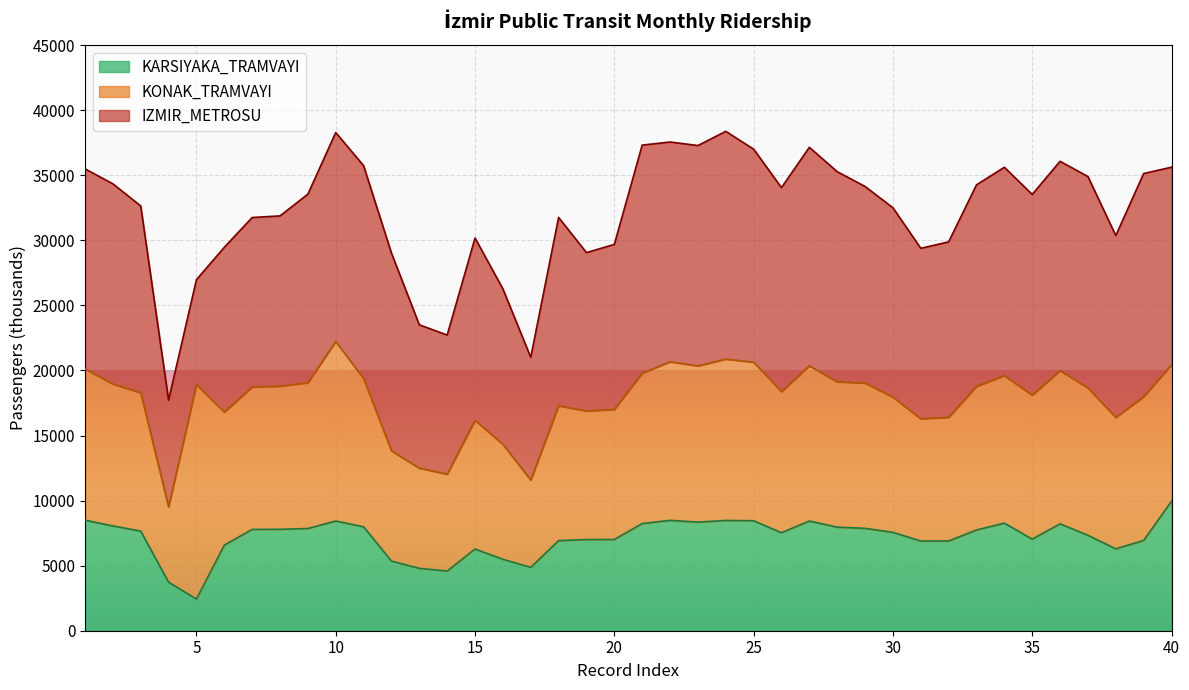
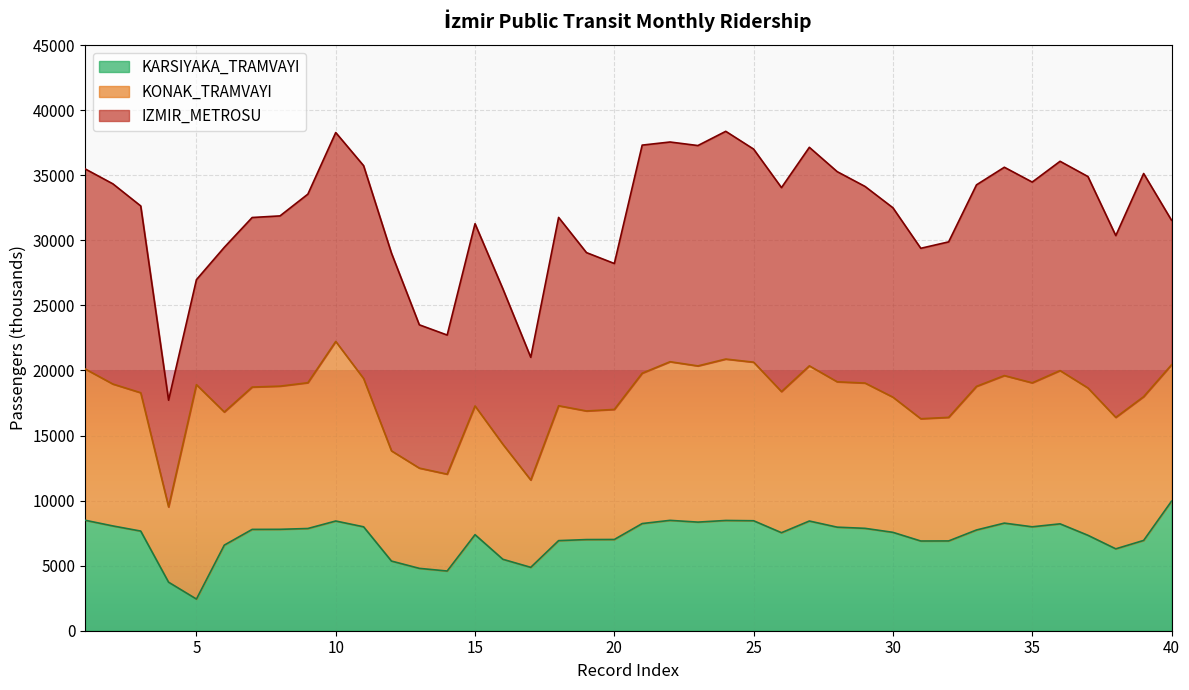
KARSIYAKA_TRAMVAYI, 15: 6300 -> 7400
IZMIR_METROSU, 20: 12700 -> 11200
KARSIYAKA_TRAMVAYI, 35: 7000 -> 8000
IZMIR_METROSU, 40: 15200 -> 11100
